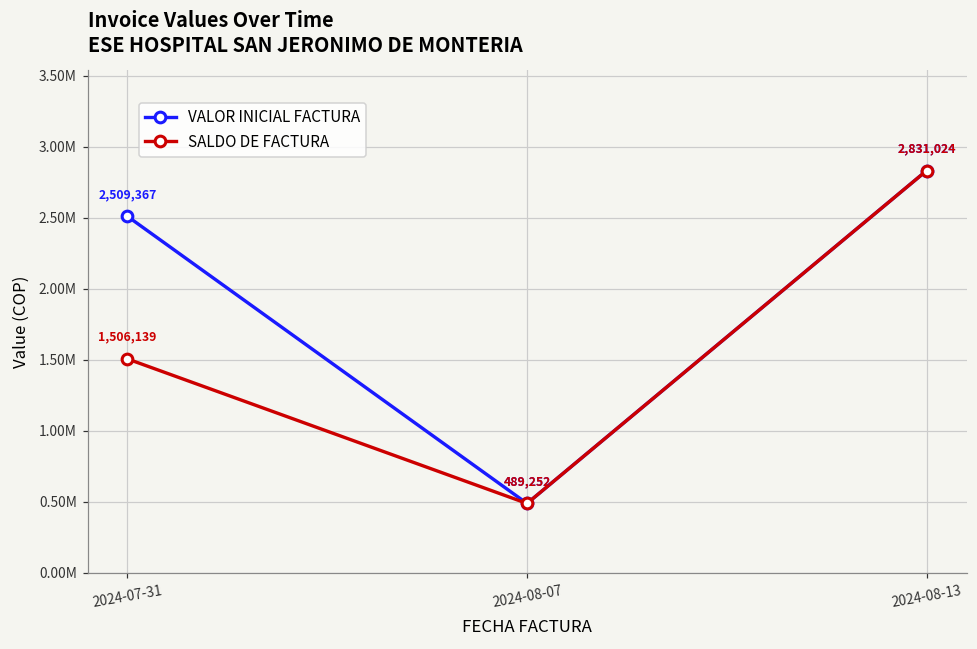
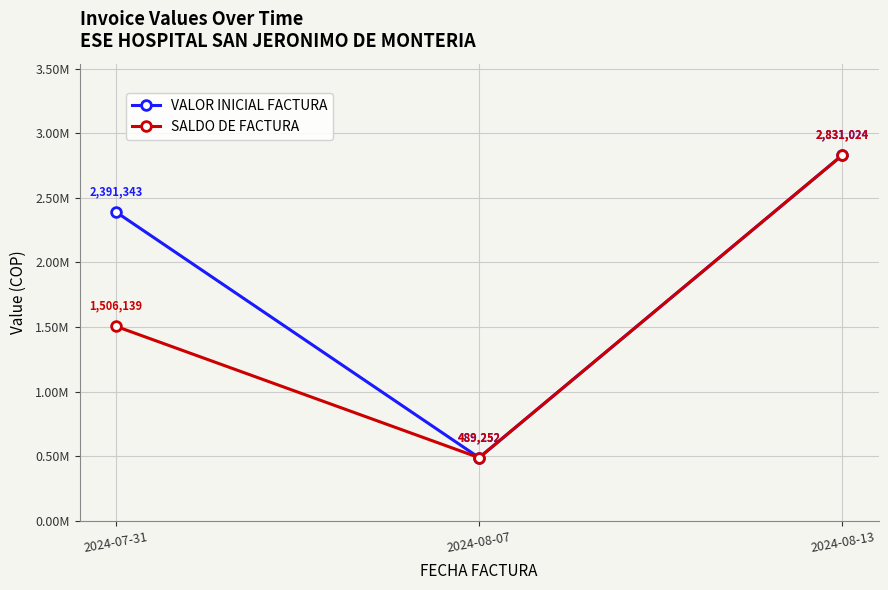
VALOR INICIAL FACTURA, 2024-07-31: 2,509,367 -> 2,391,343
